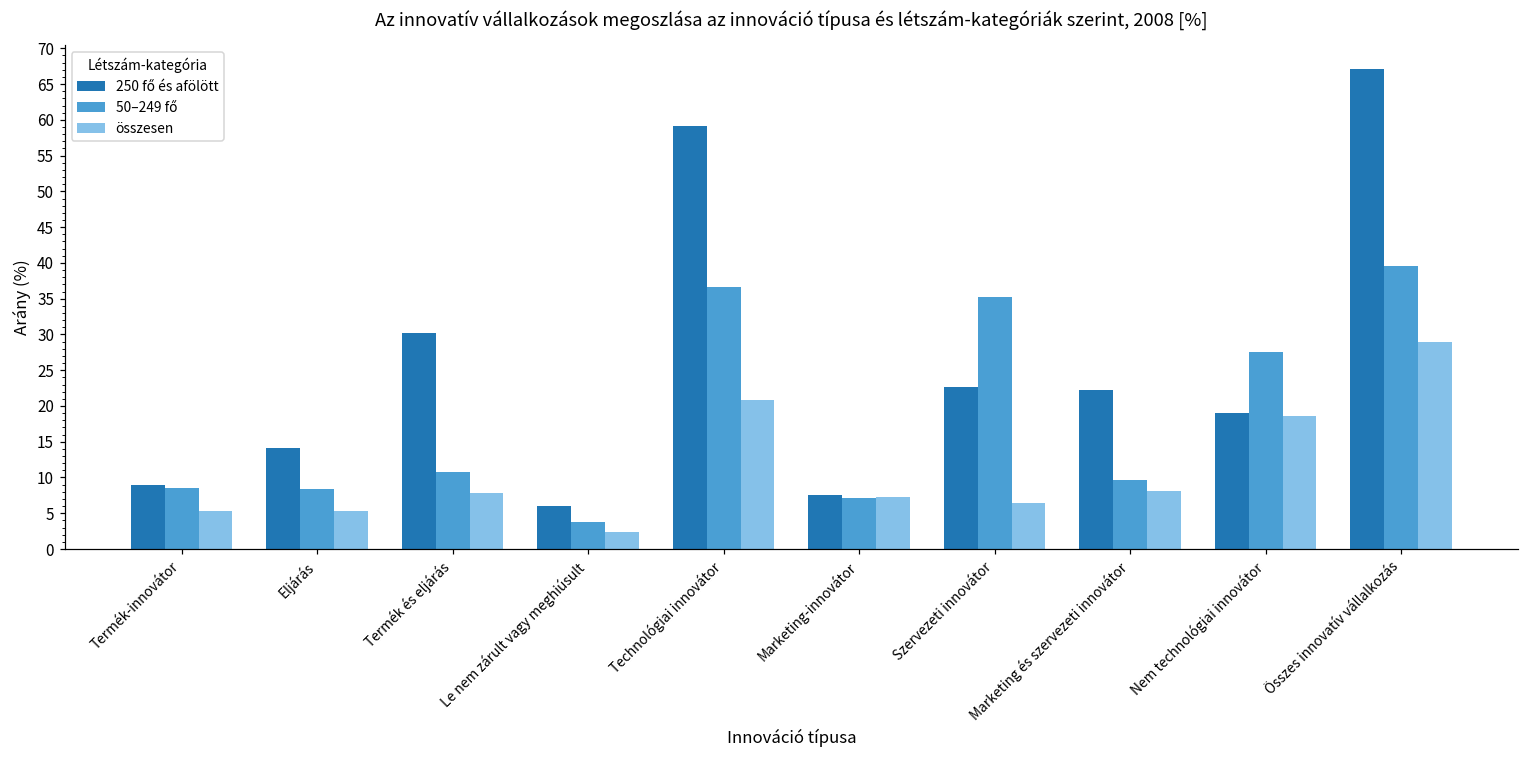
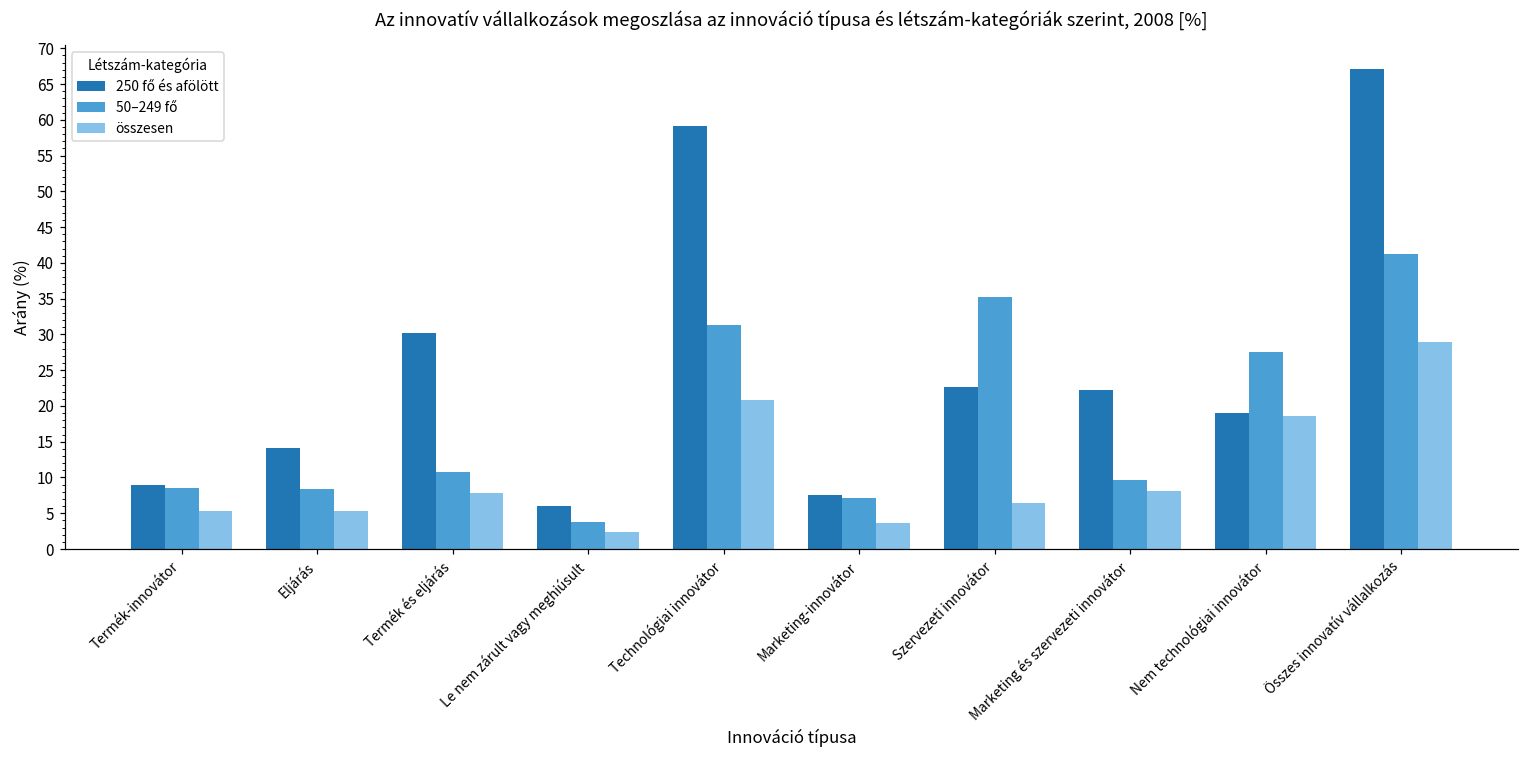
50–249 fő, Technológiai innovátor: 37 -> 31
összesen, Marketing-innovátor: 7 -> 4
50–249 fő, Összes innovatív vállalkozás: 40 -> 41
